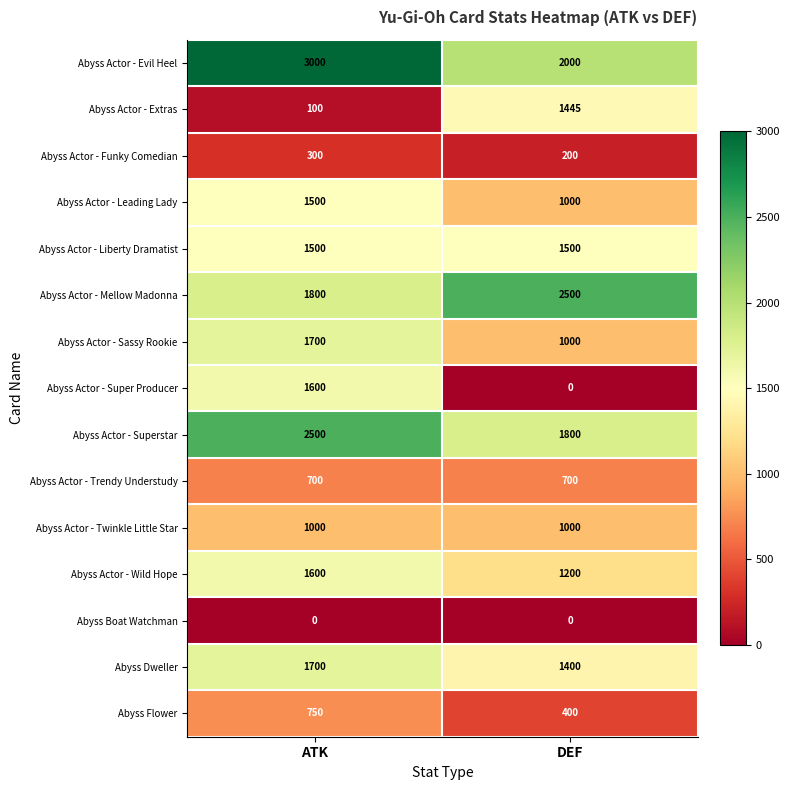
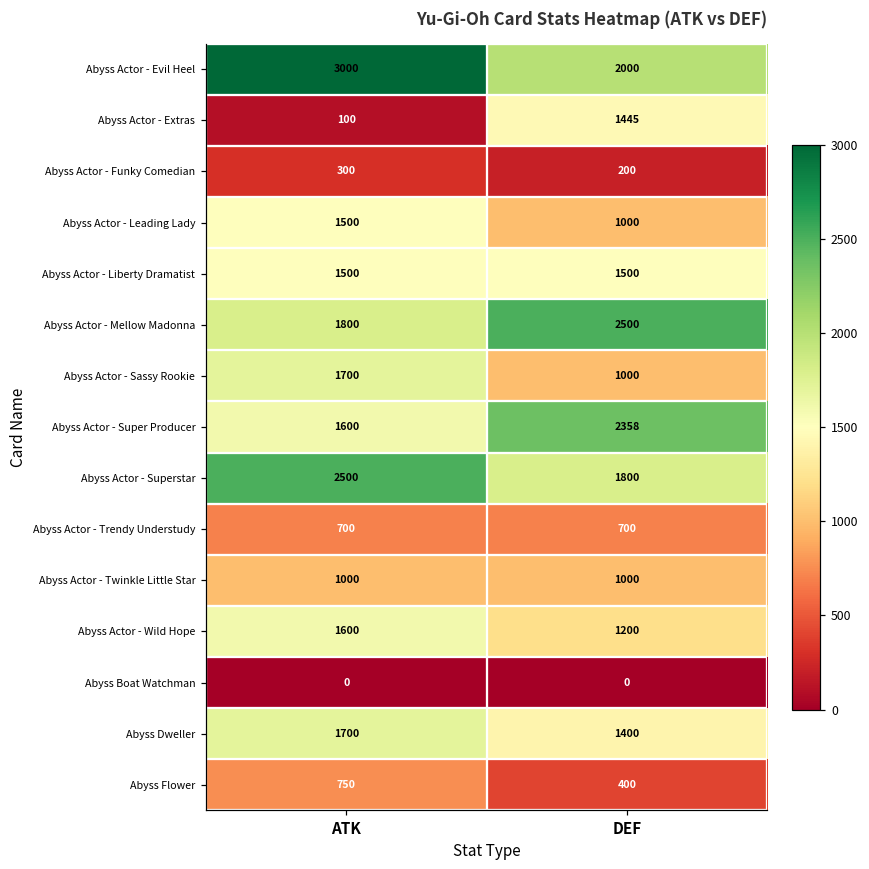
Abyss Actor - Super Producer, DEF: 0 -> 2358
